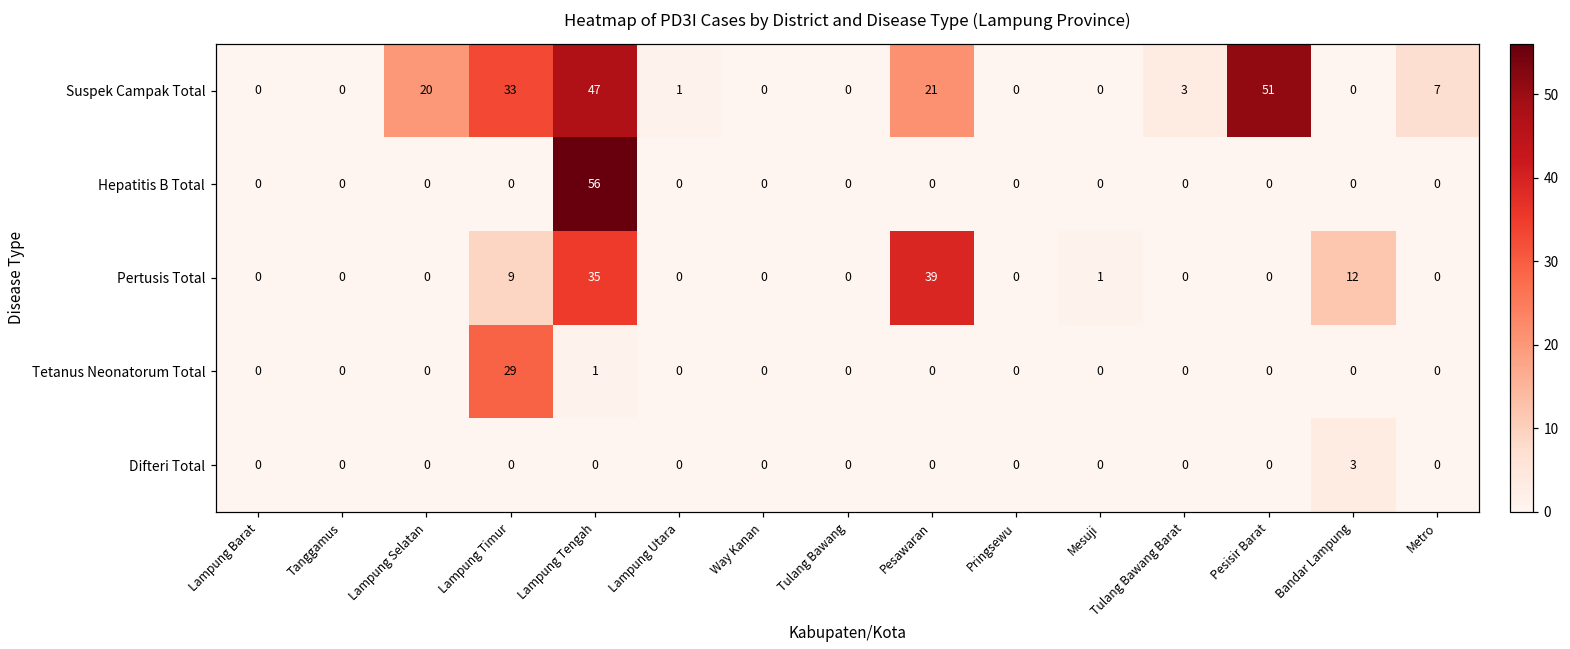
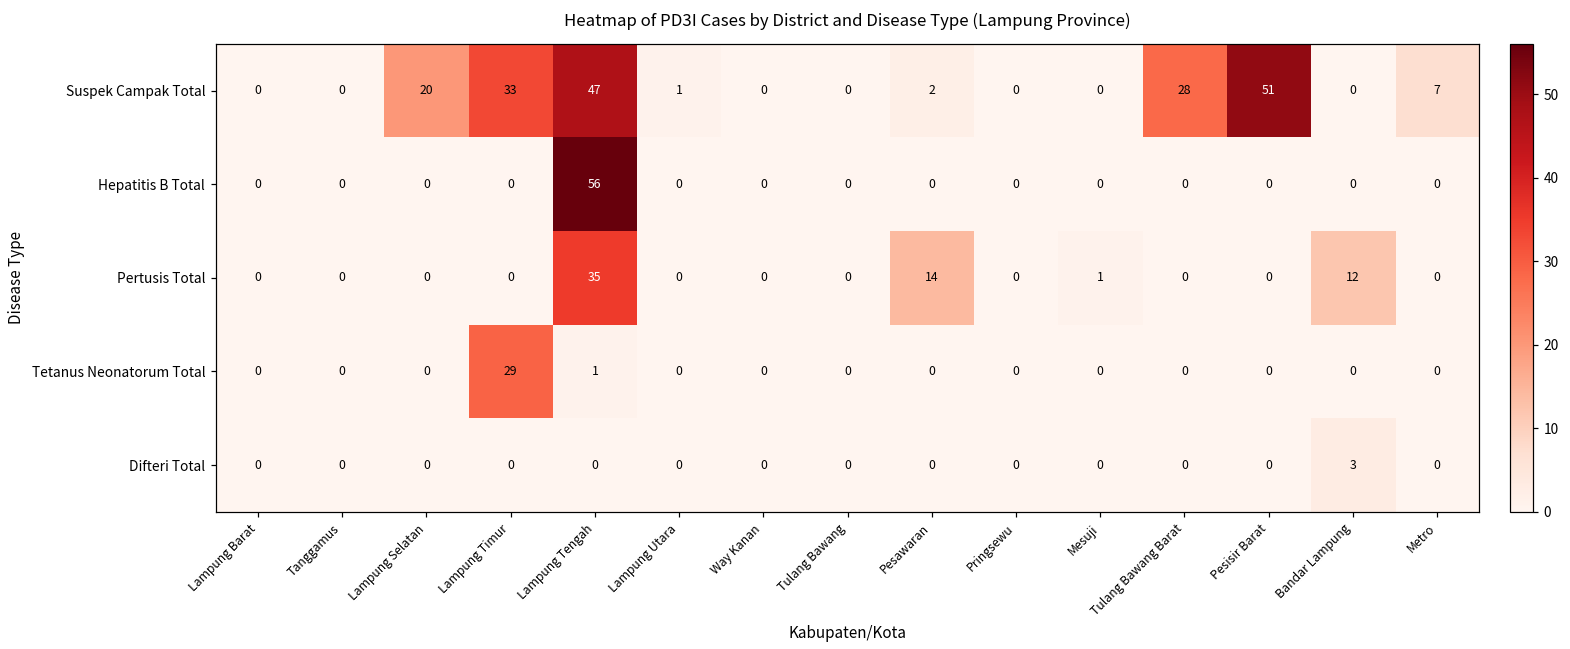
Suspek Campak Total, Pesawaran: 21 -> 2
Suspek Campak Total, Tulang Bawang Barat: 3 -> 28
Pertusis Total, Lampung Timur: 9 -> 0
Pertusis Total, Pesawaran: 39 -> 14
